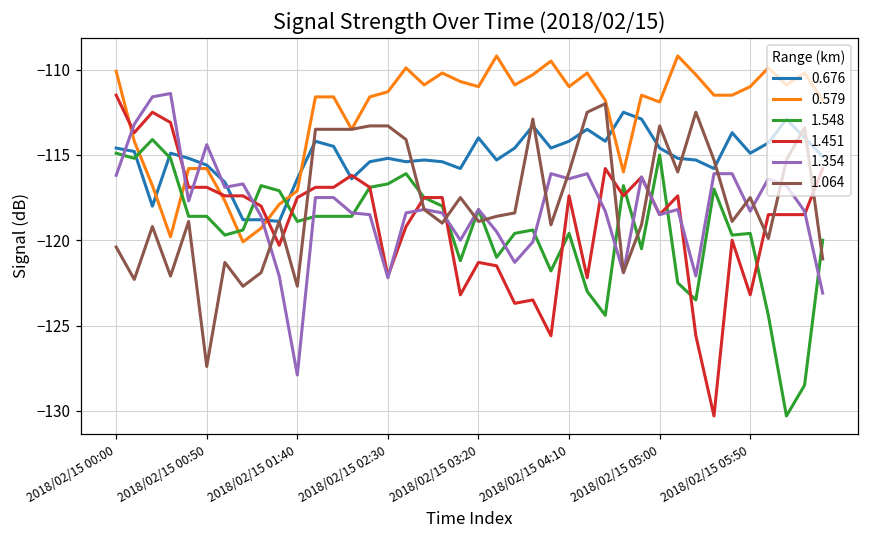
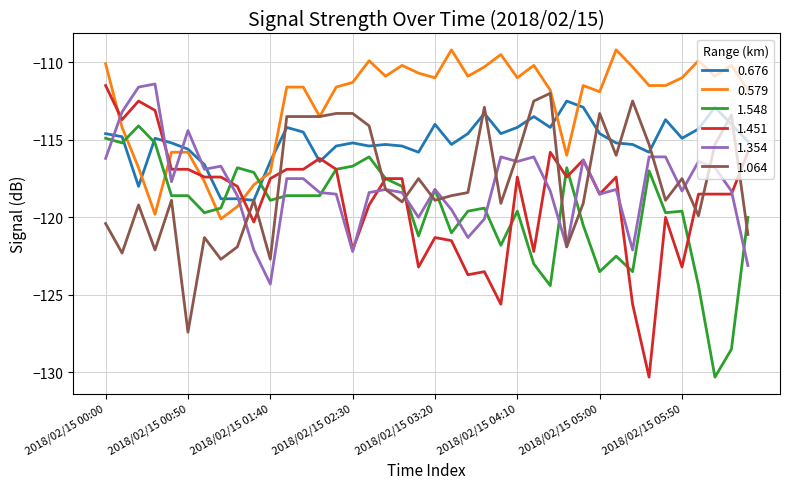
1.354, 2018/02/15 01:40: -127.9 -> -124.3
1.548, 2018/02/15 05:00: -115.0 -> -123.5
